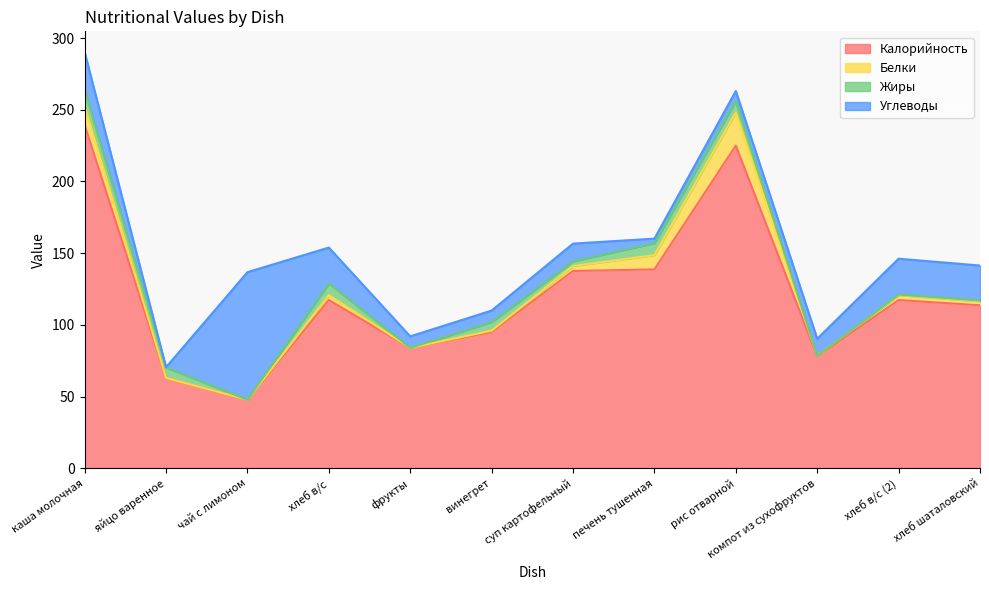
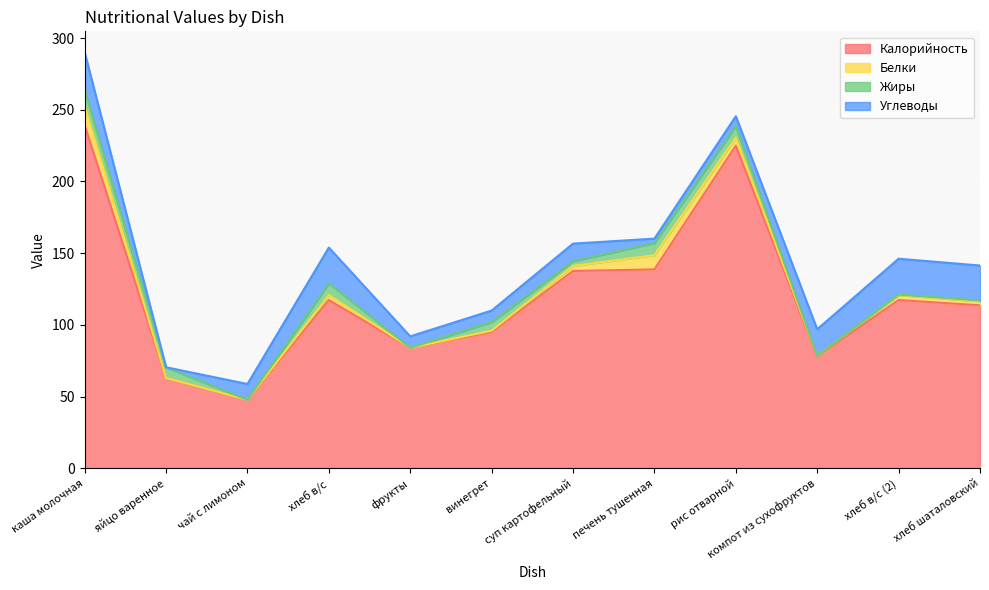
Углеводы, чай с лимоном: 89 -> 11
Белки, рис отварной: 23 -> 6
Углеводы, компот из сухофруктов: 12 -> 19
